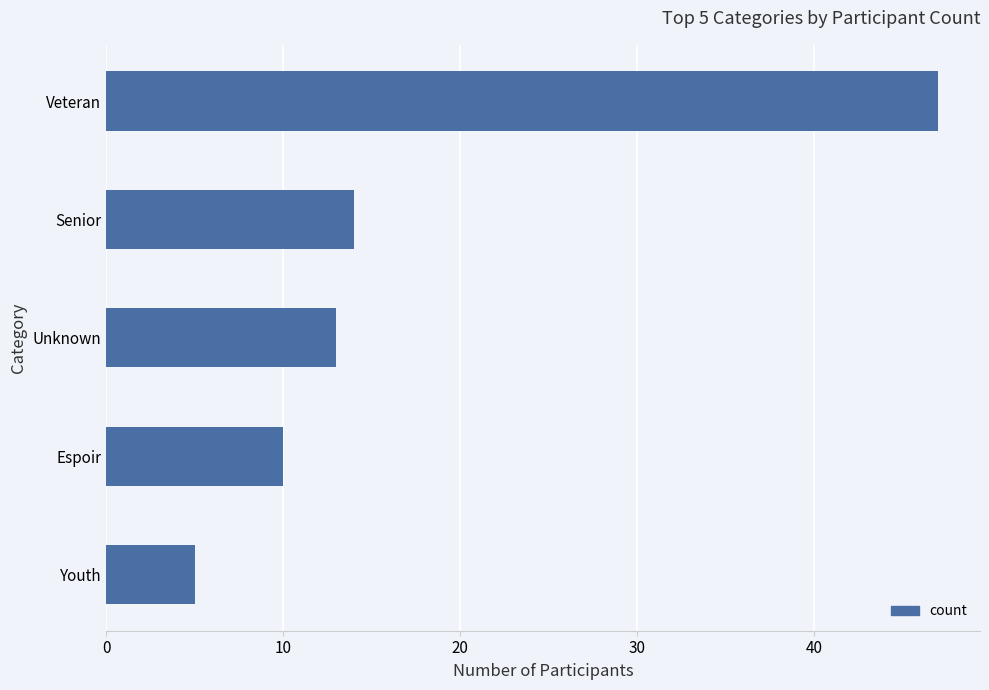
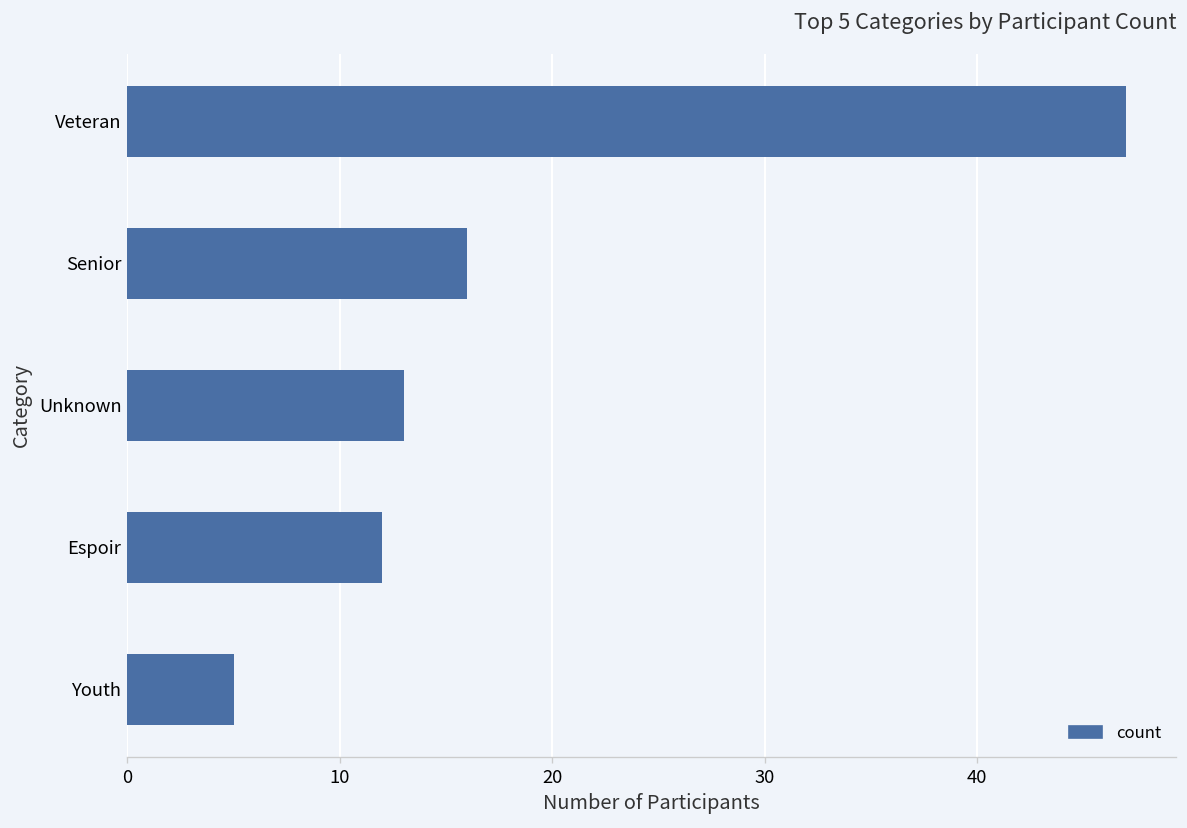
Senior: 14 -> 16
Espoir: 10 -> 12
